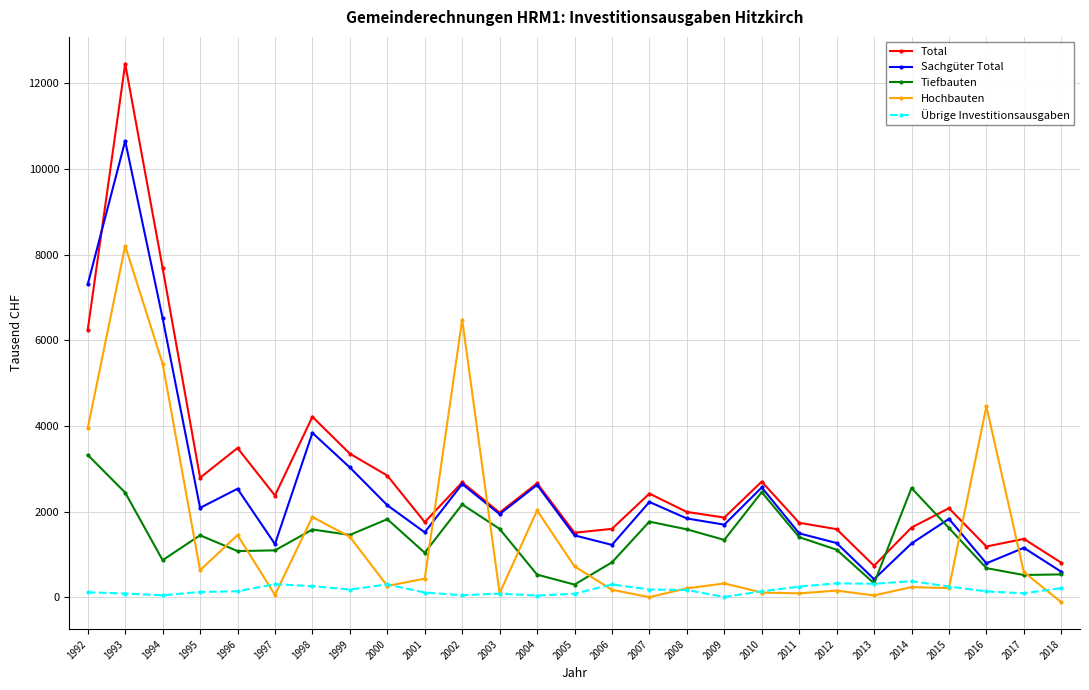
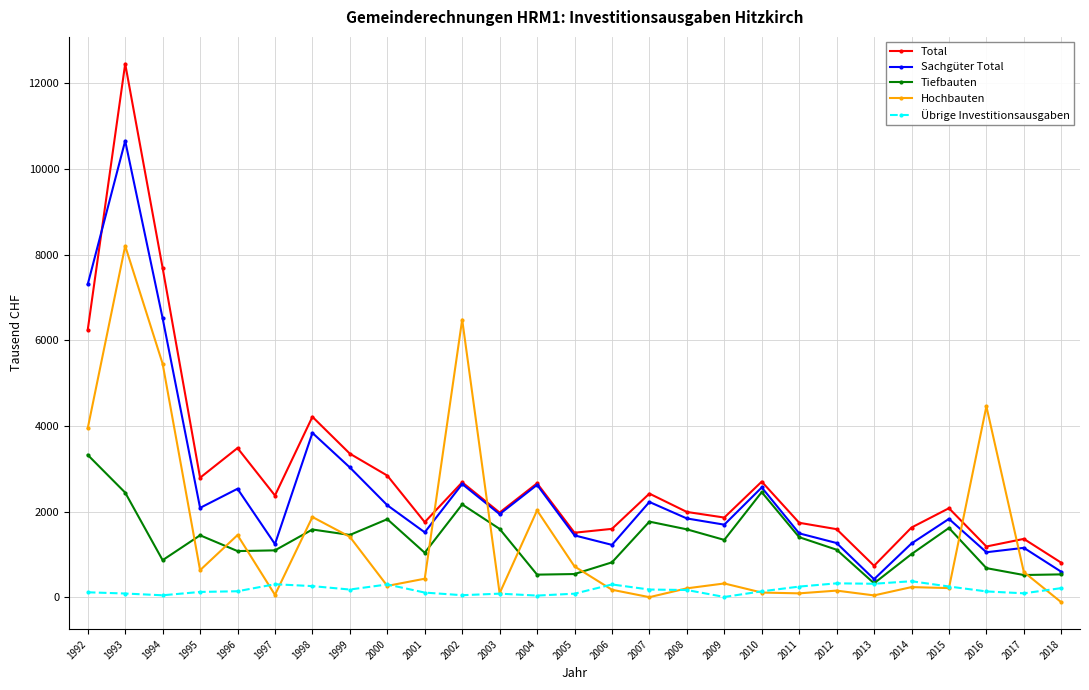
Tiefbauten, 2005: 300 -> 500
Tiefbauten, 2014: 2500 -> 1000
Sachgüter Total, 2016: 800 -> 1000
